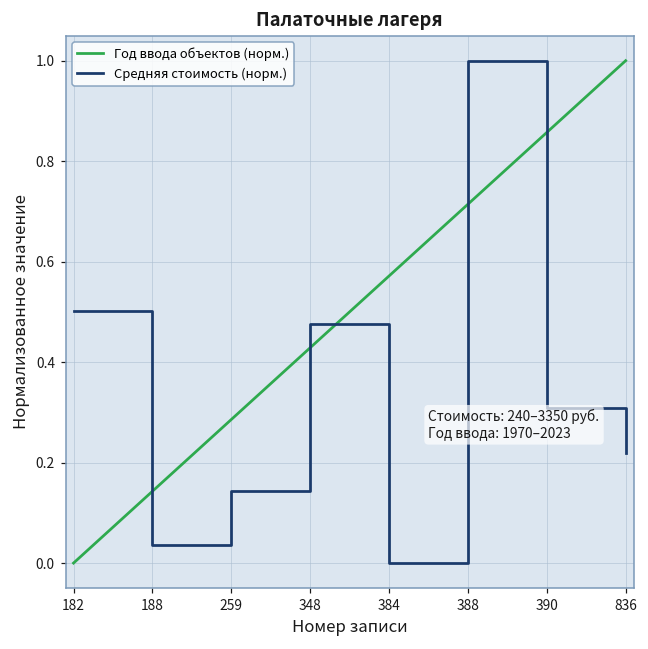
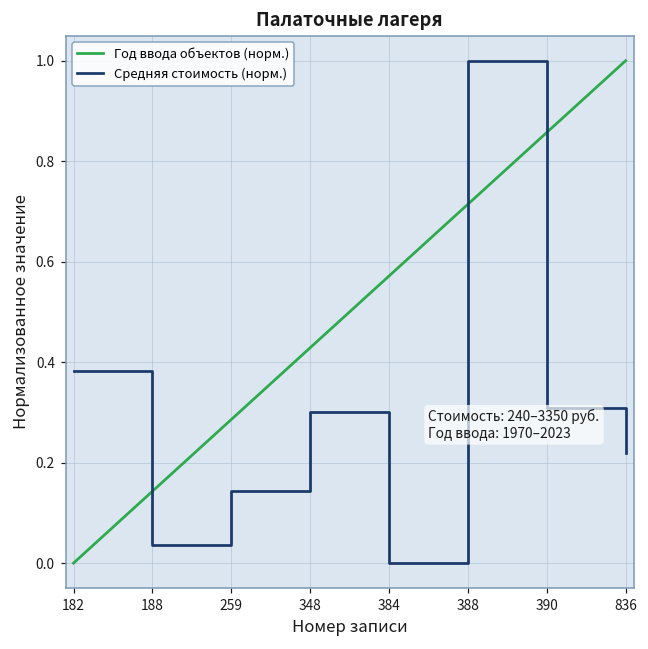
Средняя стоимость (норм.), 182: 0.50 -> 0.38
Средняя стоимость (норм.), 348: 0.48 -> 0.30
